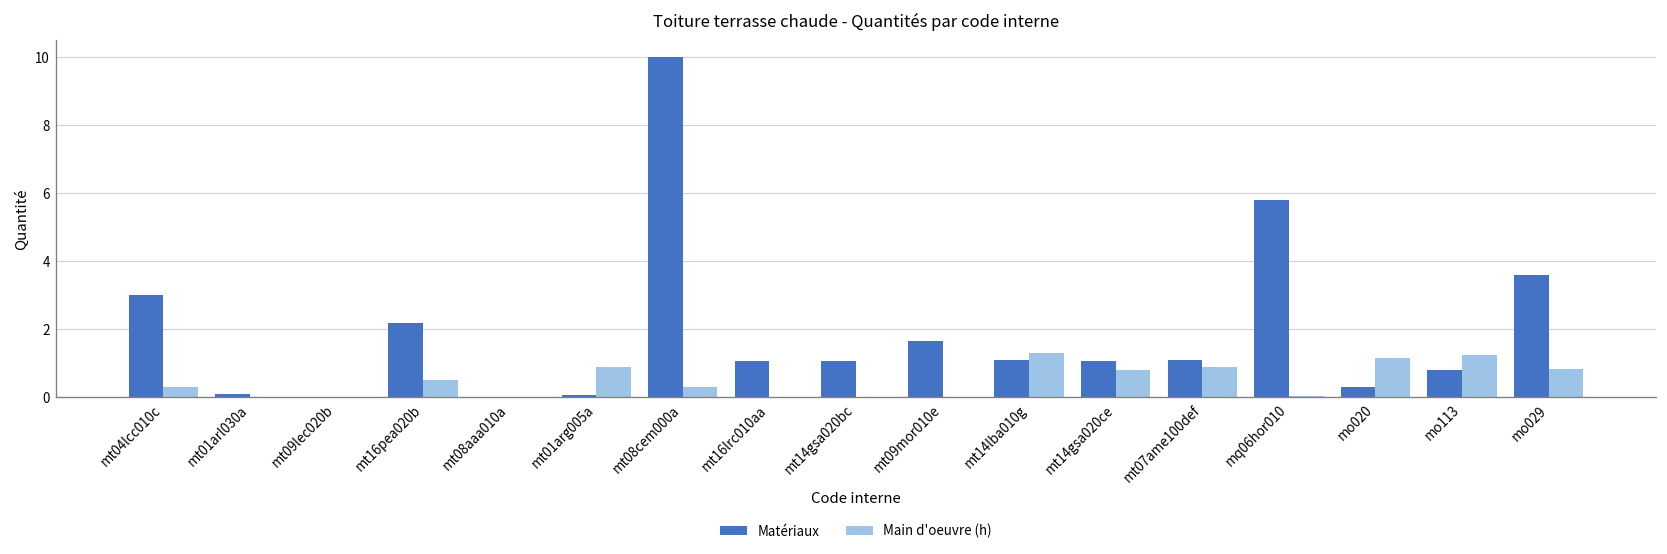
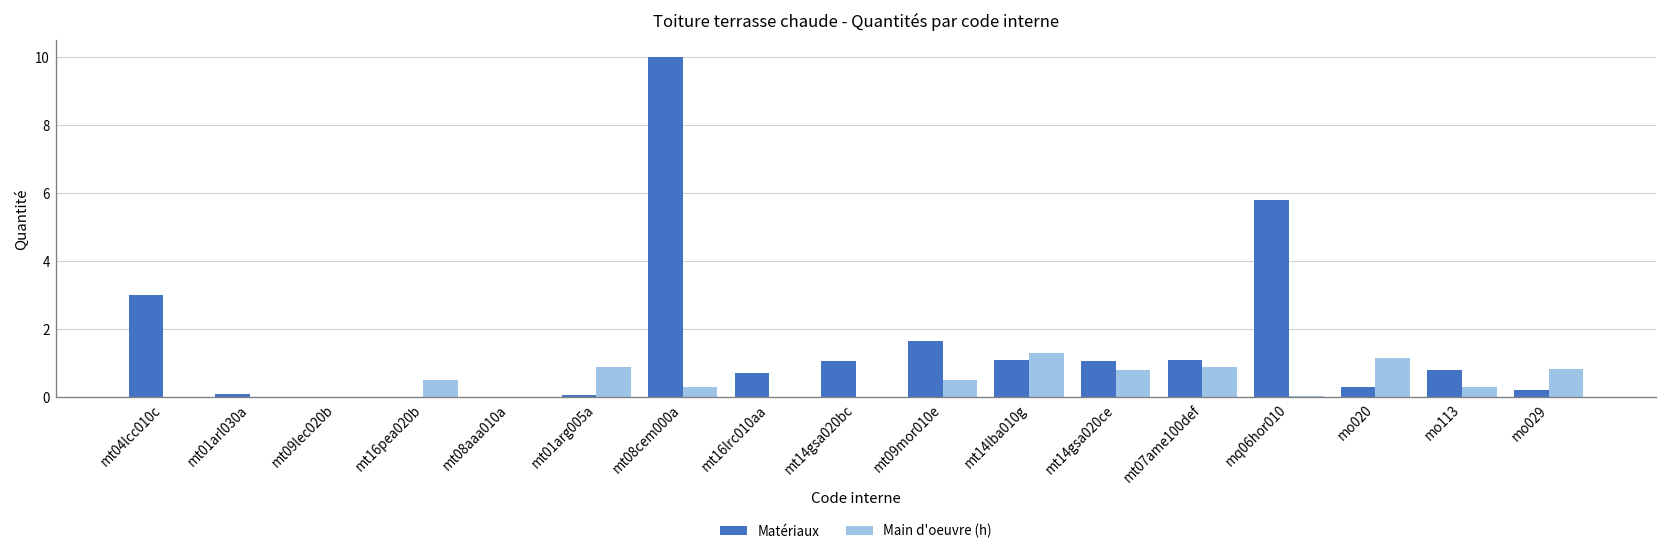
Main d'oeuvre (h), mt04lcc010c: 0.3 -> 0.0
Matériaux, mt16pea020b: 2.2 -> 0.0
Matériaux, mt16lrc010aa: 1.1 -> 0.7
Main d'oeuvre (h), mt09mor010e: 0.0 -> 0.5
Main d'oeuvre (h), mo113: 1.3 -> 0.3
Matériaux, mo029: 3.6 -> 0.2
